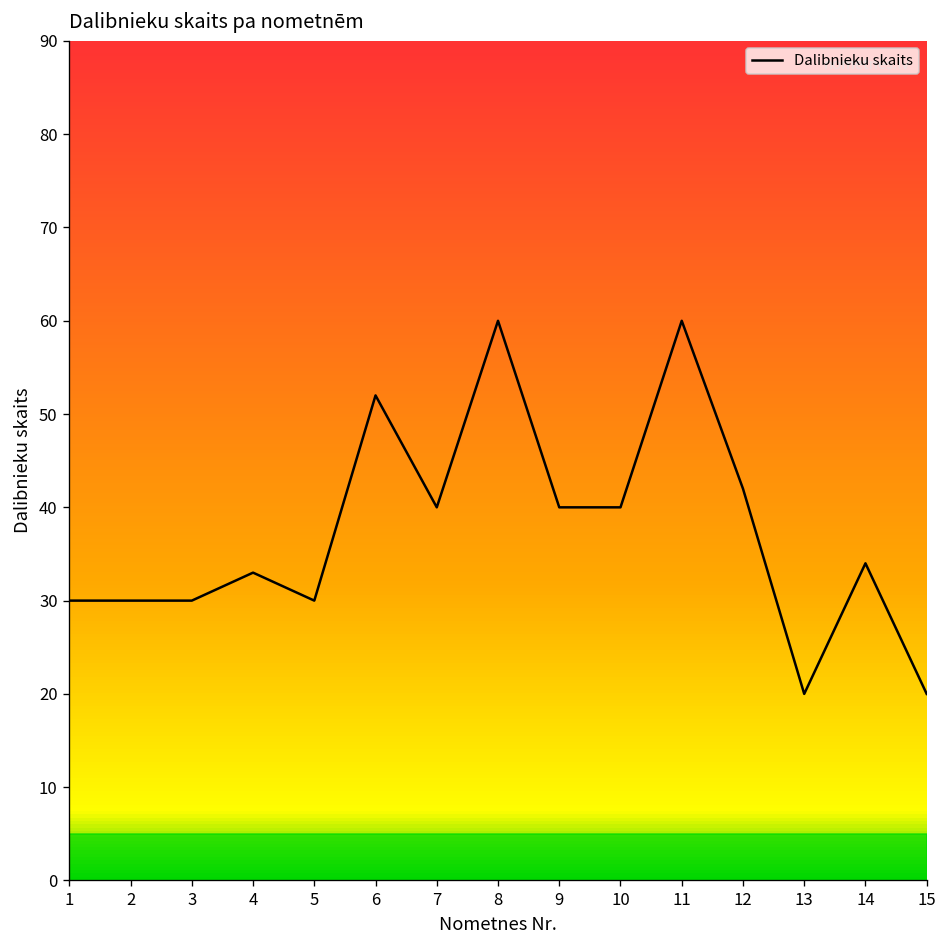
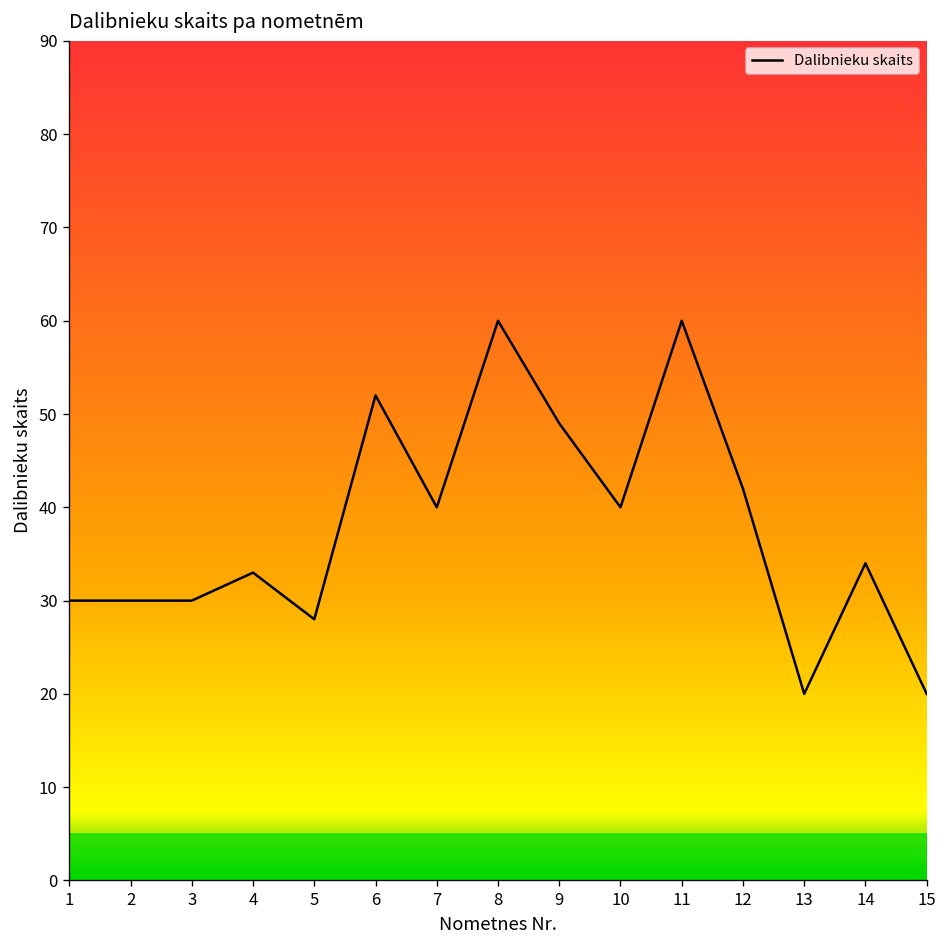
5: 30 -> 28
9: 40 -> 49
